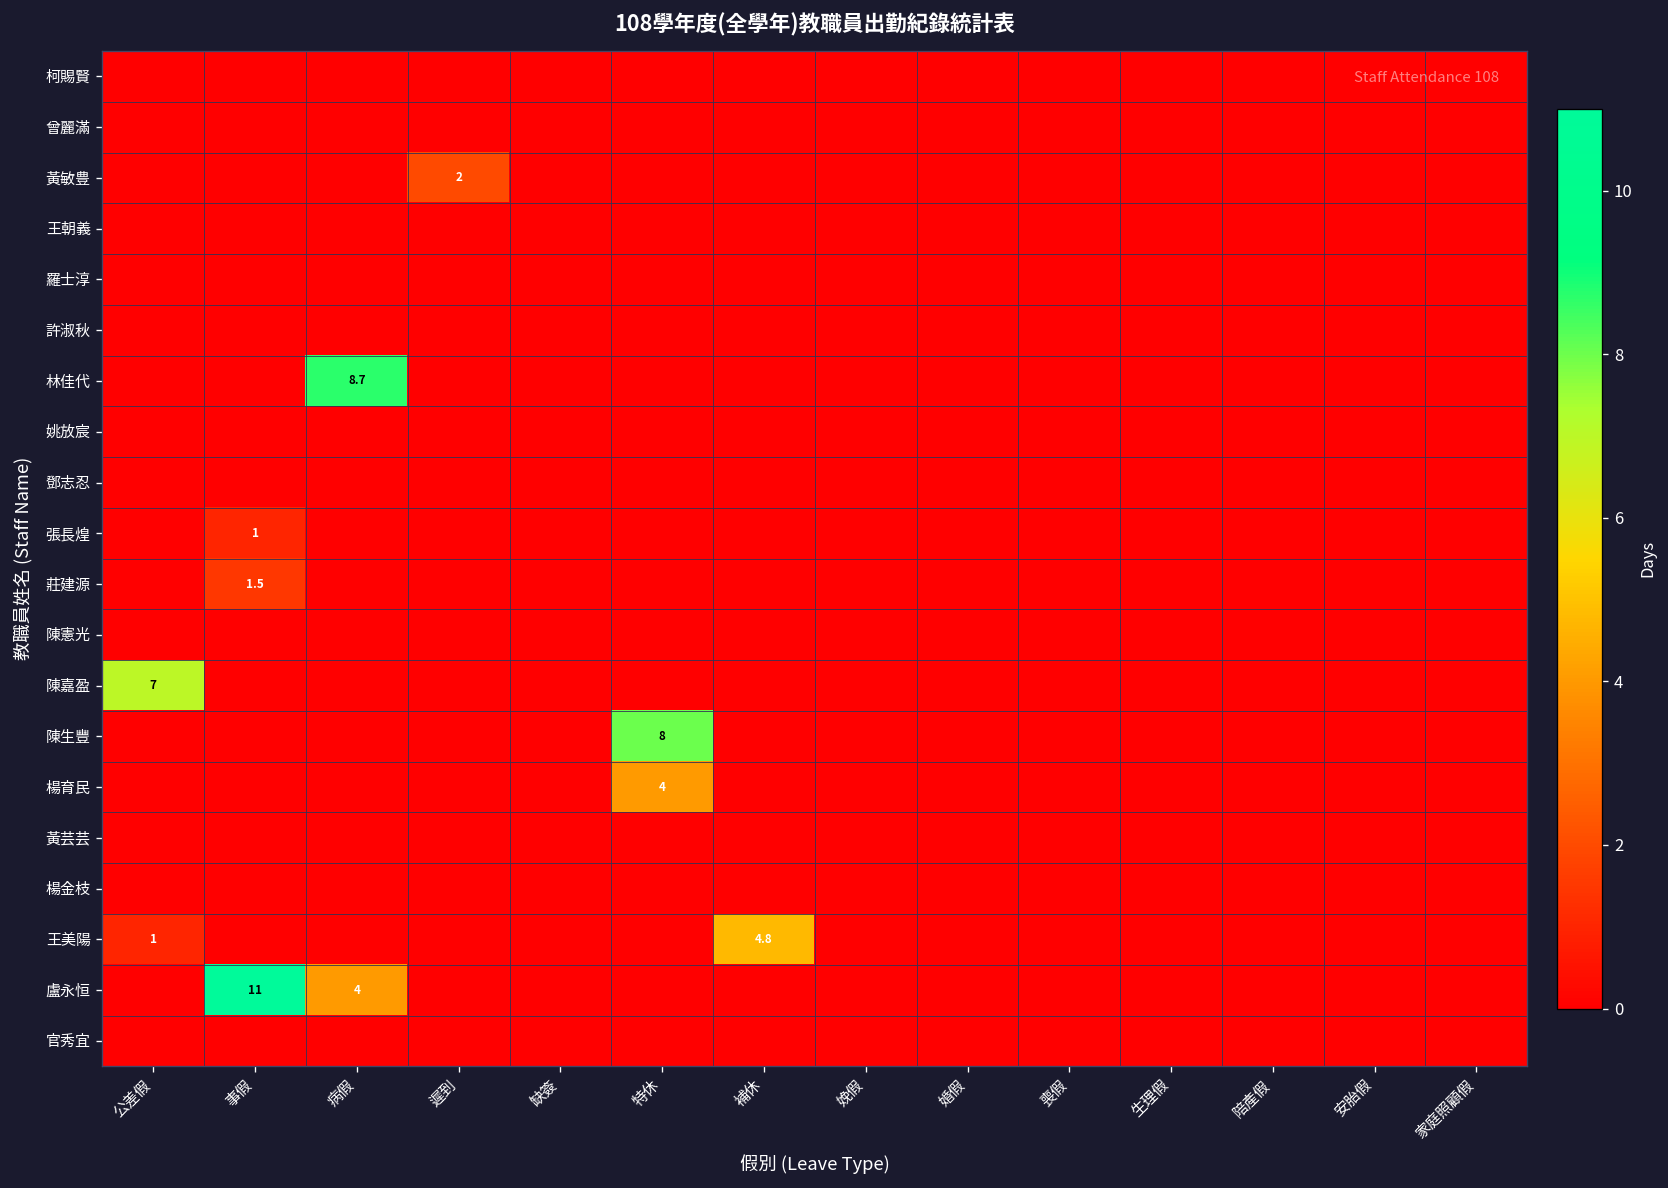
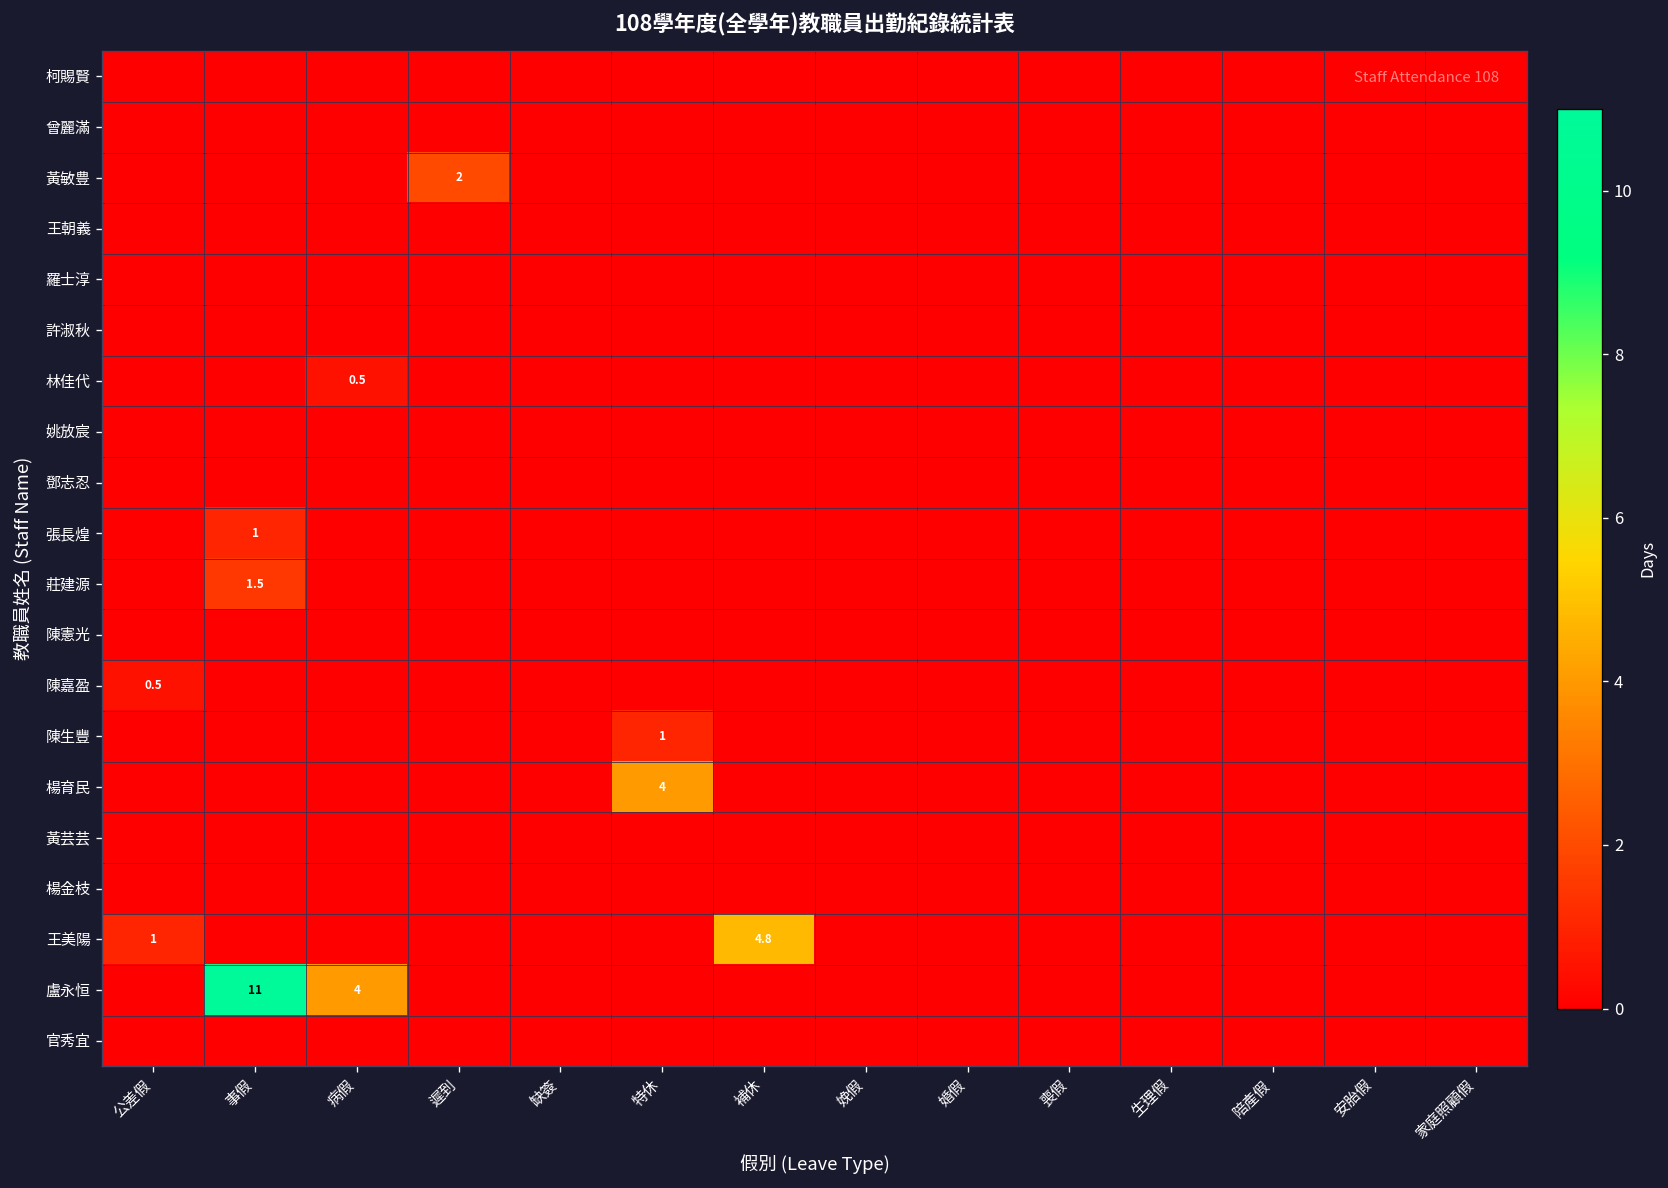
林佳代, 病假: 8.7 -> 0.5
陳嘉盈, 公差假: 7 -> 0.5
陳生豐, 特休: 8 -> 1
